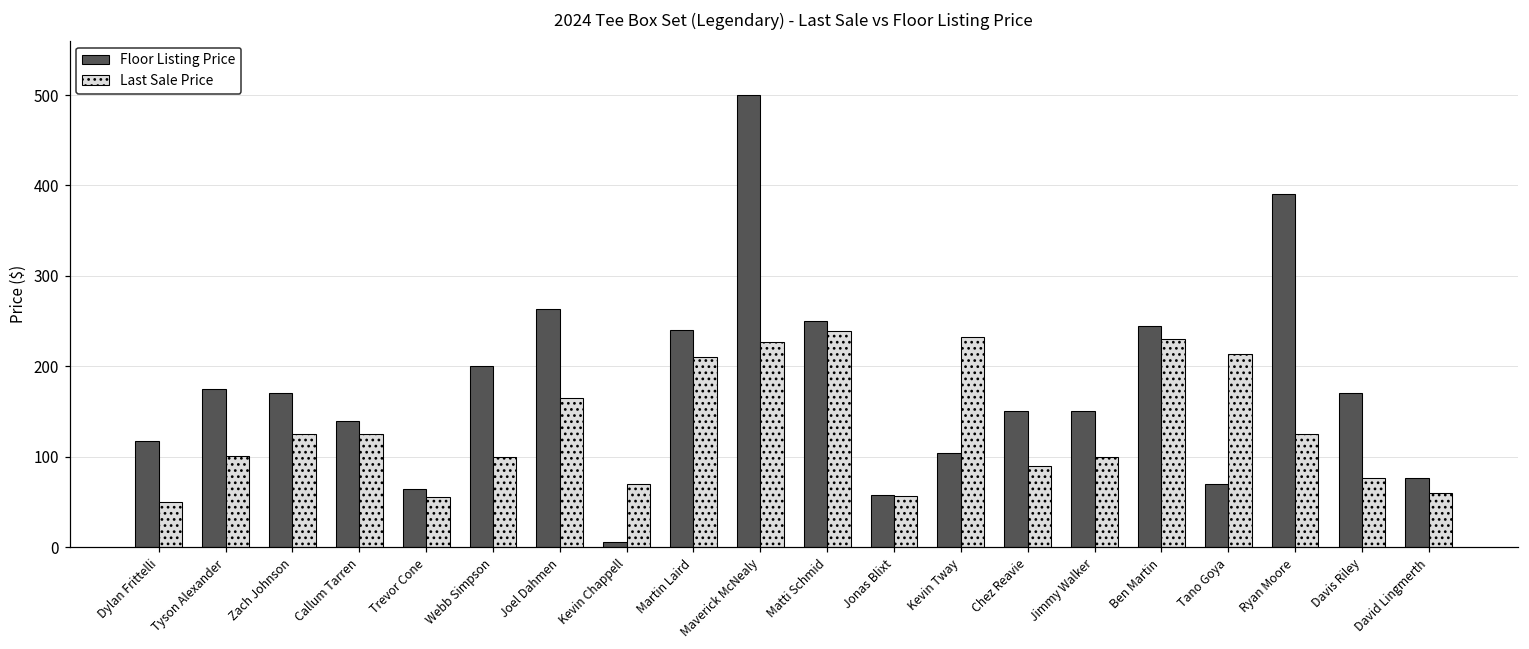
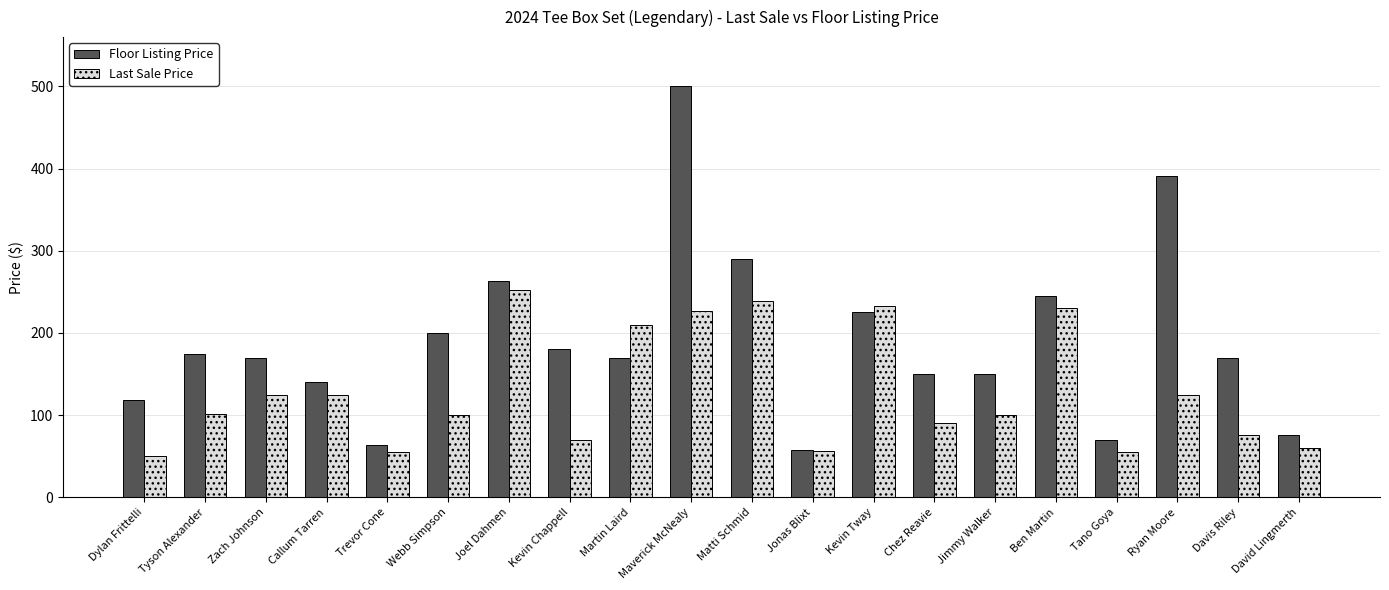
Last Sale Price, Joel Dahmen: 170 -> 250
Floor Listing Price, Kevin Chappell: 10 -> 180
Floor Listing Price, Martin Laird: 240 -> 170
Floor Listing Price, Matti Schmid: 250 -> 290
Floor Listing Price, Kevin Tway: 100 -> 230
Last Sale Price, Tano Goya: 210 -> 60
